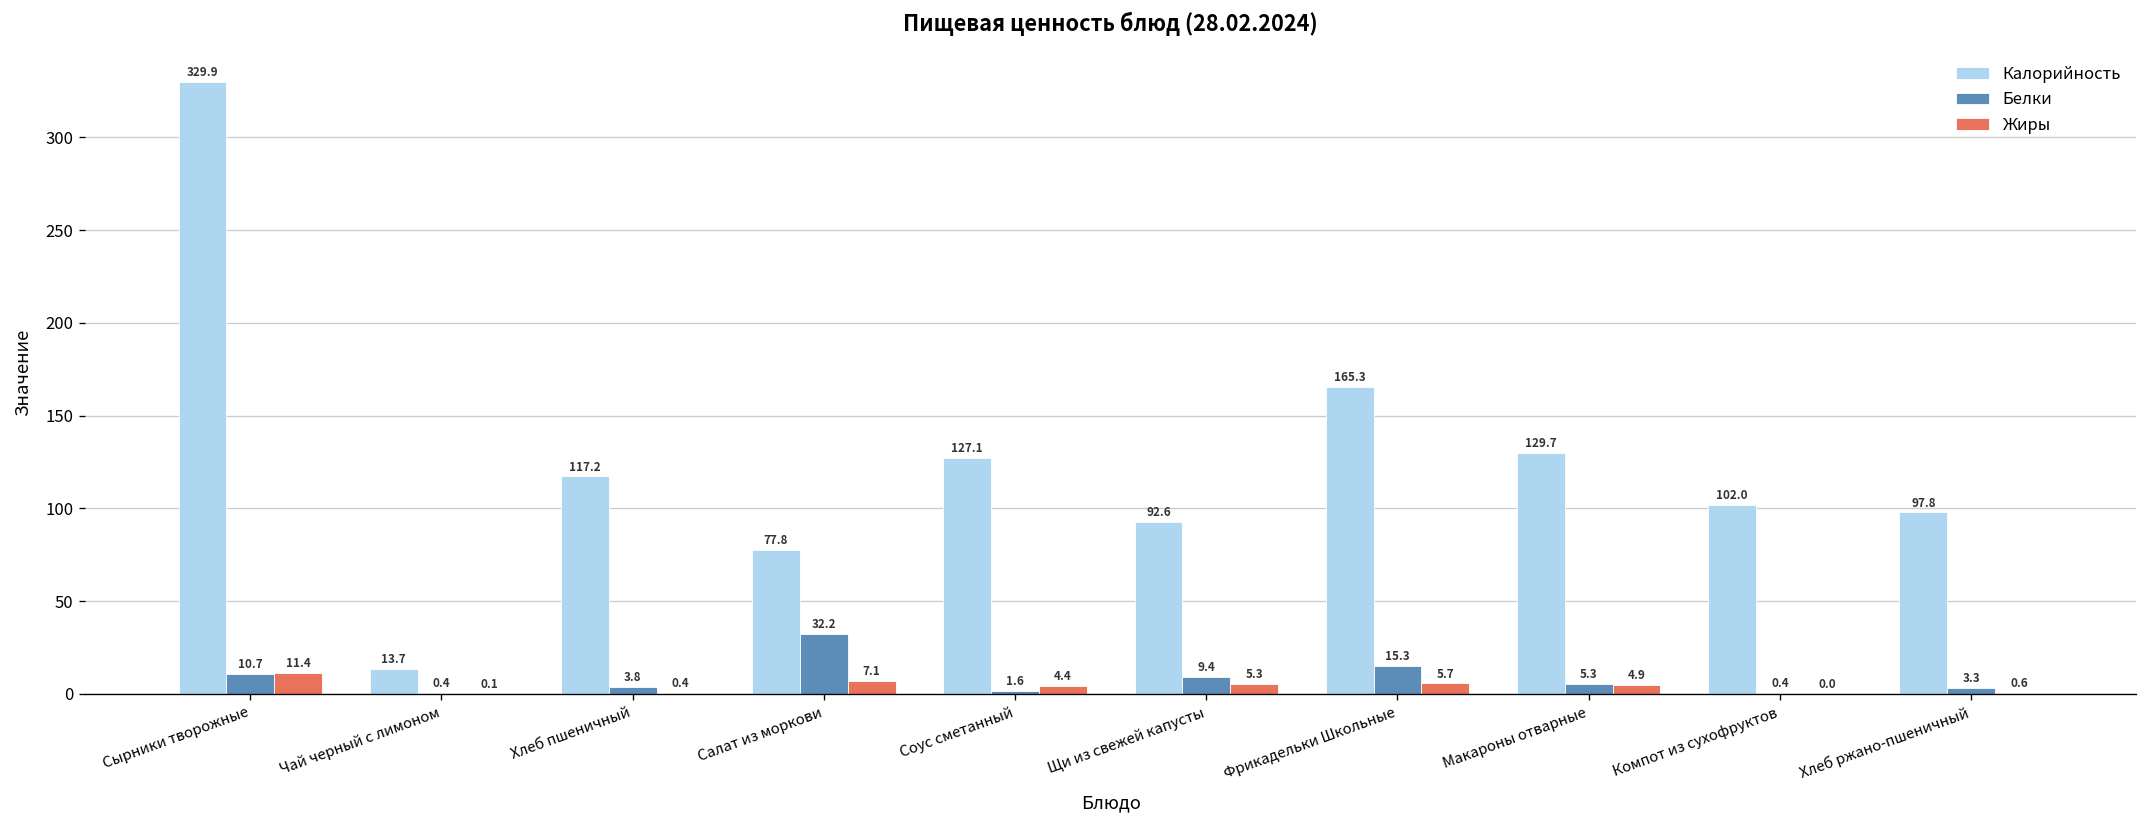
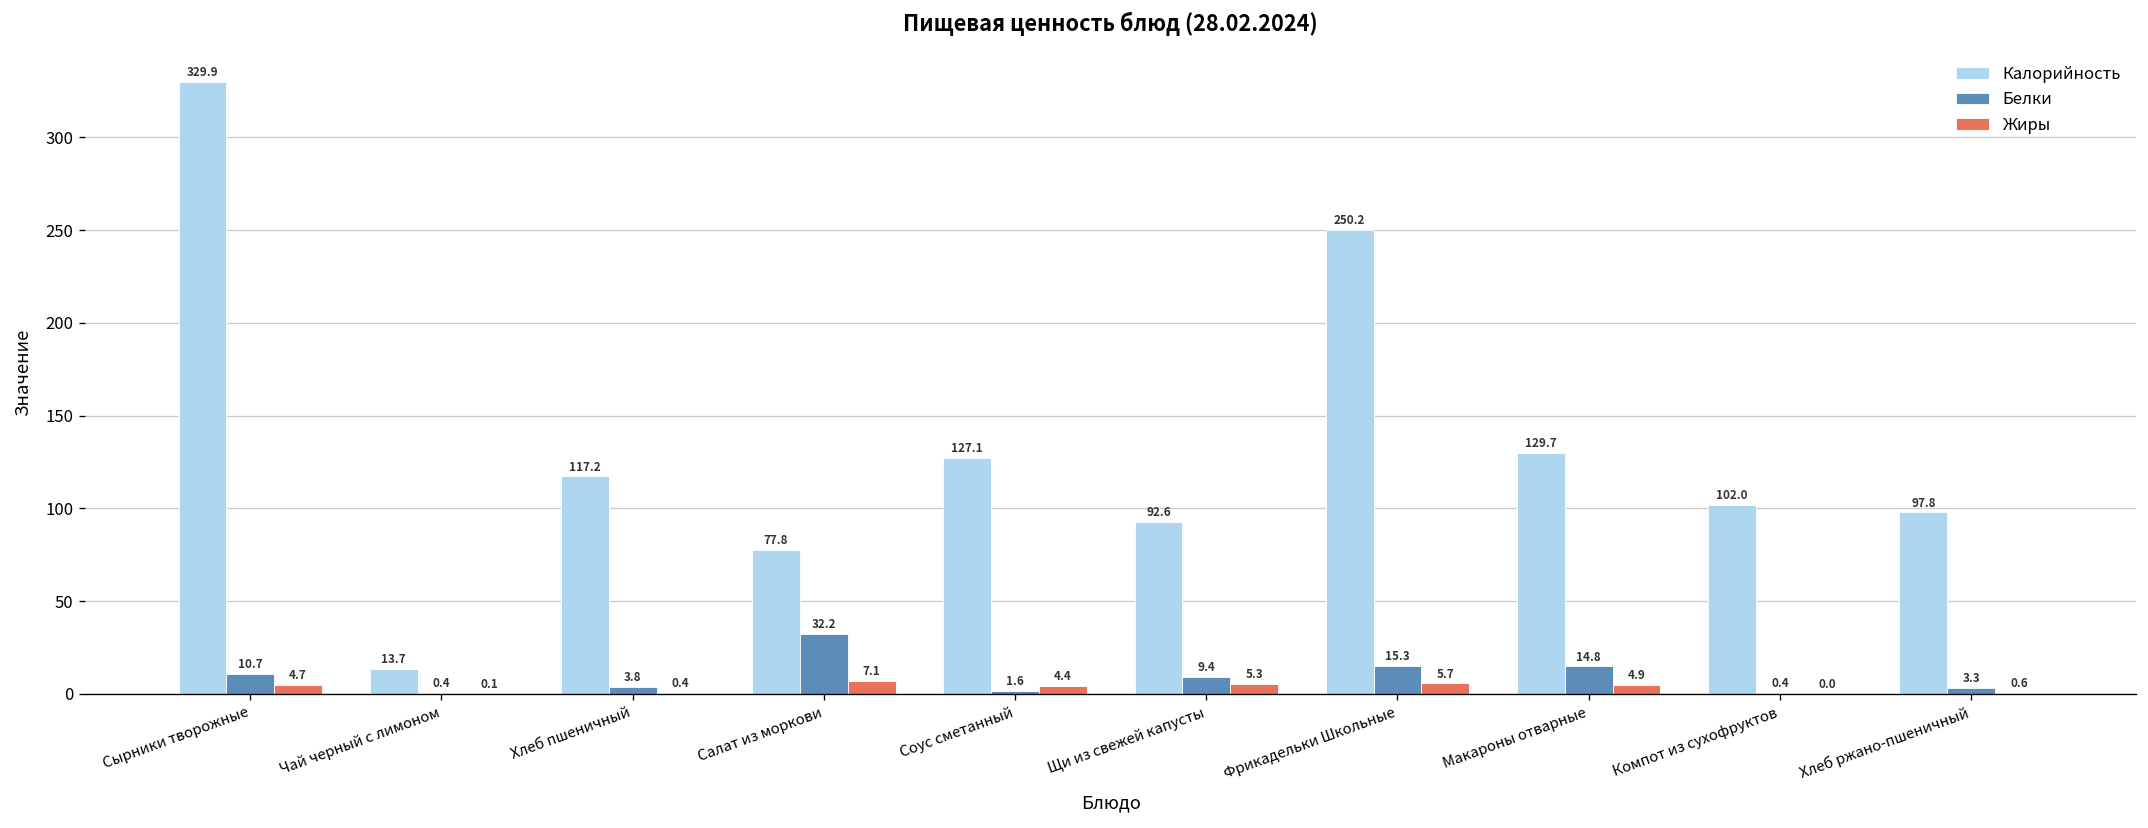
Жиры, Сырники творожные: 11.4 -> 4.7
Калорийность, Фрикадельки Школьные: 165.3 -> 250.2
Белки, Макароны отварные: 5.3 -> 14.8
